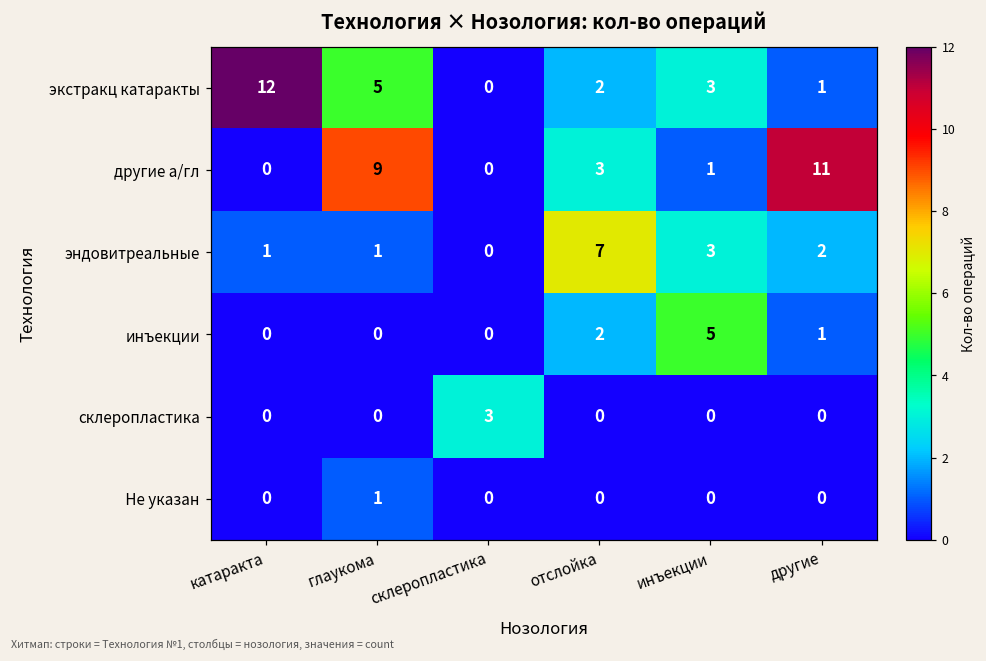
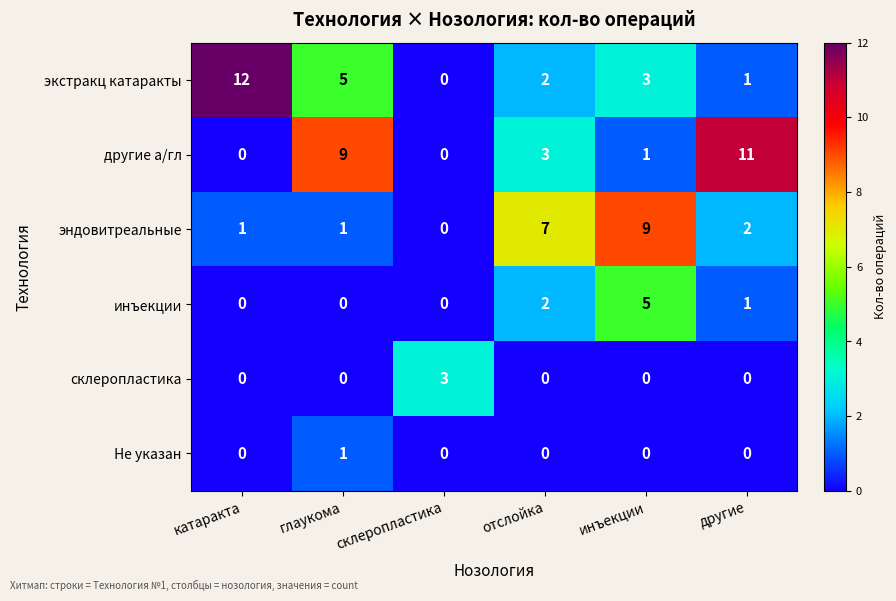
эндовитреальные, инъекции: 3 -> 9
